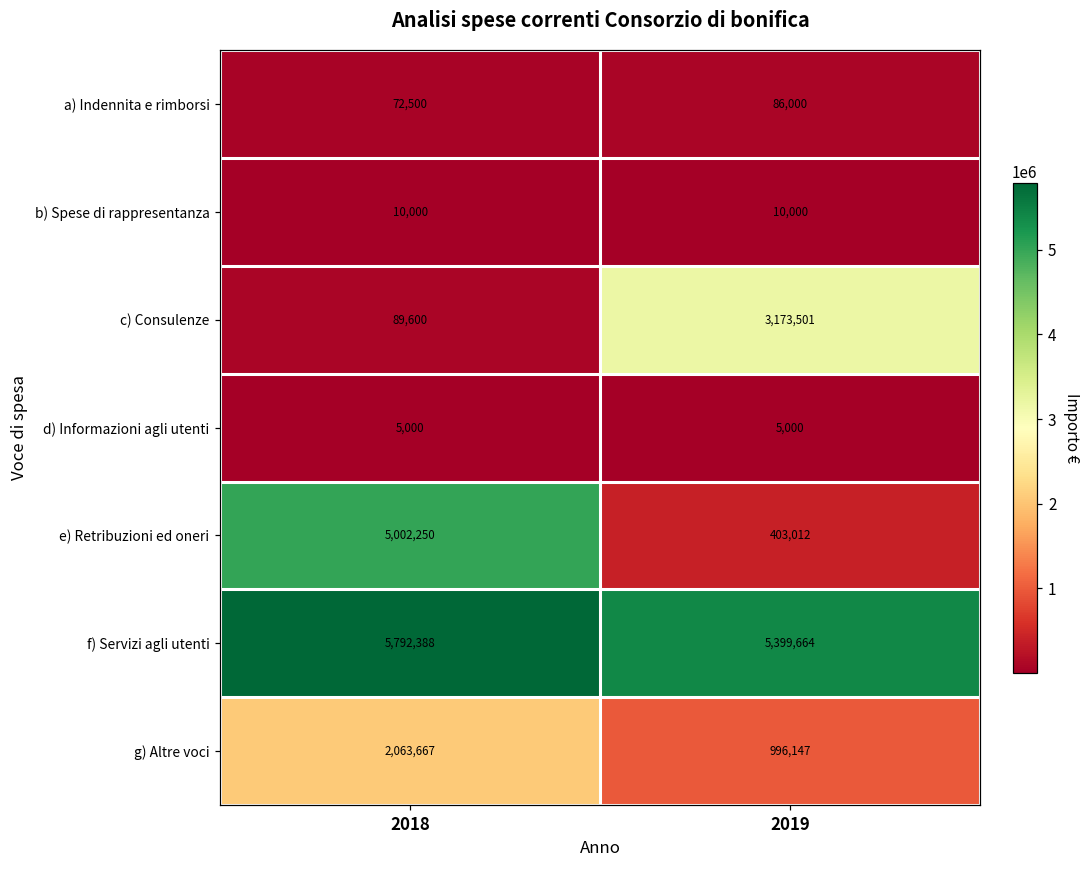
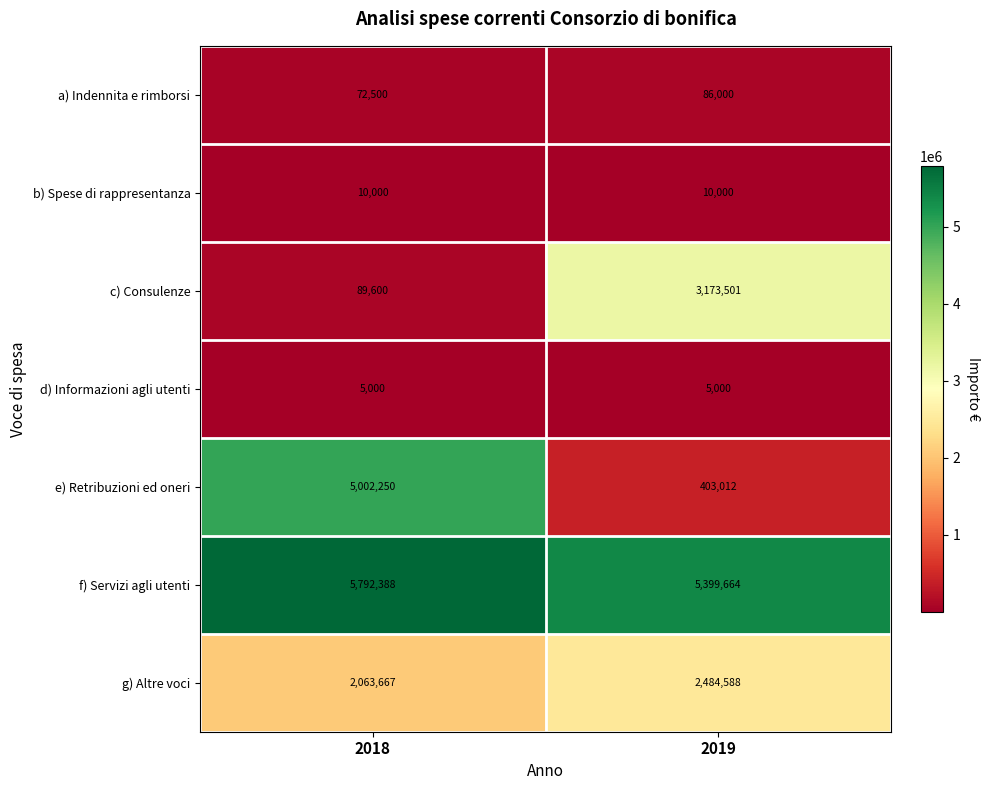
g) Altre voci, 2019: 996,147 -> 2,484,588
